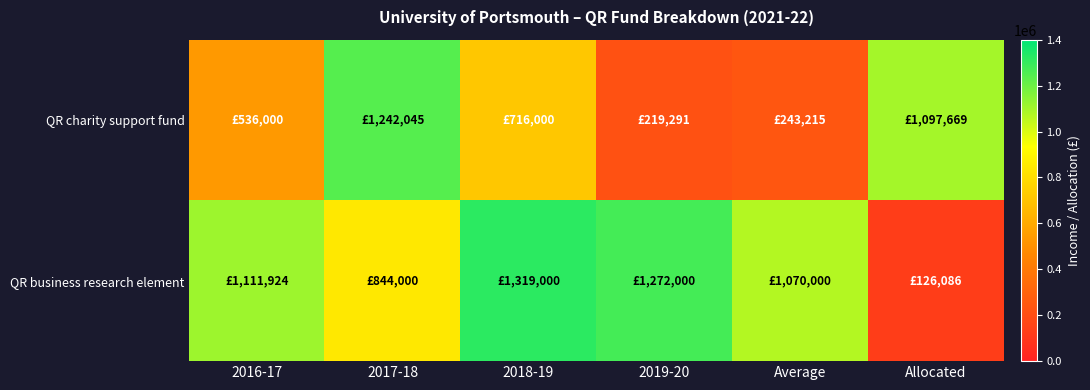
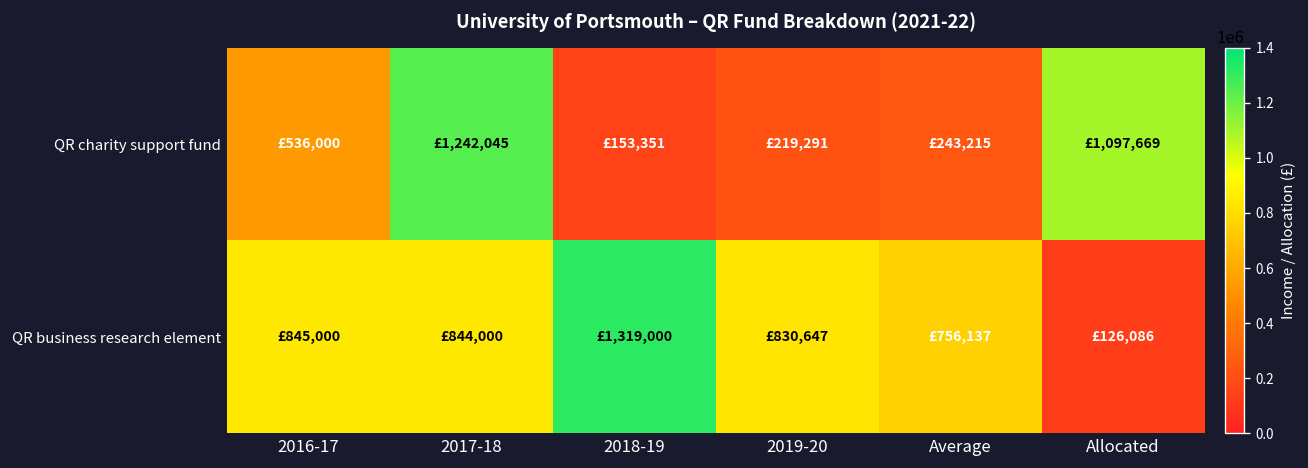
QR charity support fund, 2018-19: £716,000 -> £153,351
QR business research element, 2016-17: £1,111,924 -> £845,000
QR business research element, 2019-20: £1,272,000 -> £830,647
QR business research element, Average: £1,070,000 -> £756,137
